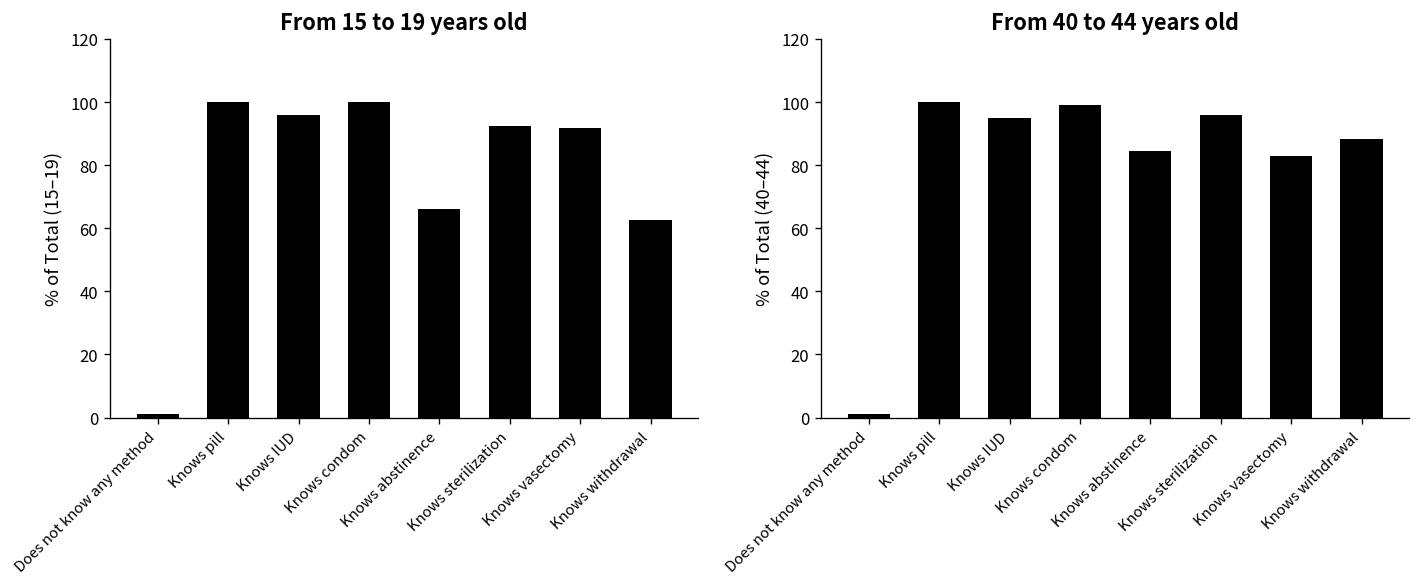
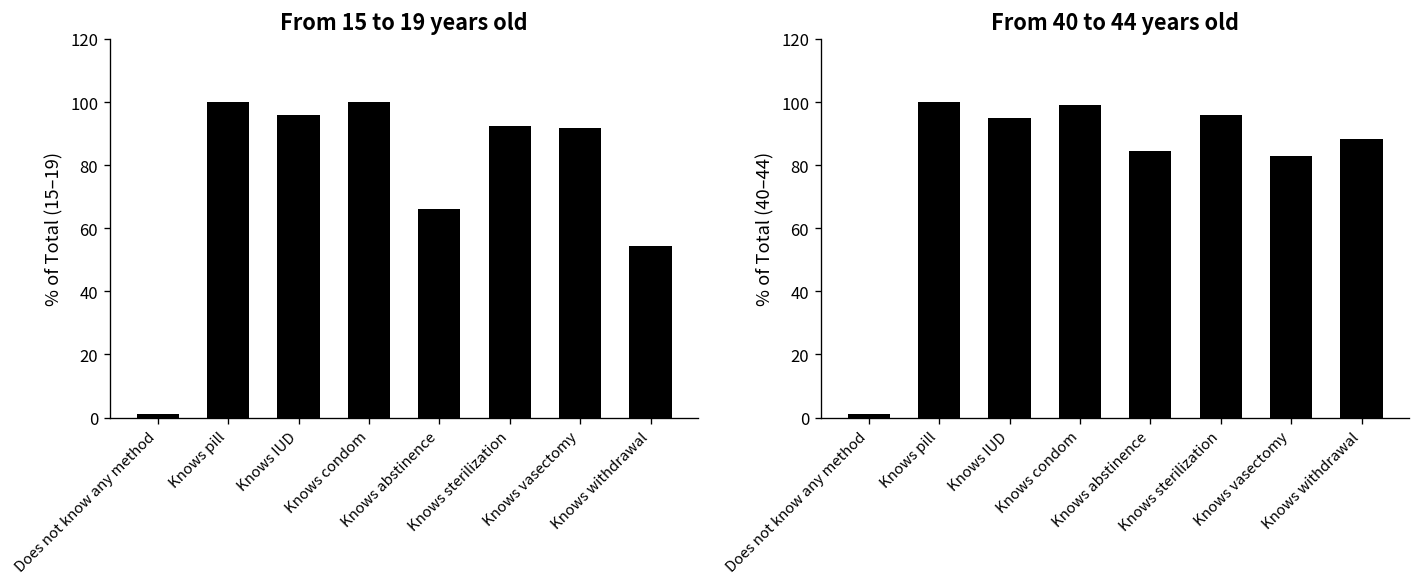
From 15 to 19 years old, Knows withdrawal: 63 -> 54
